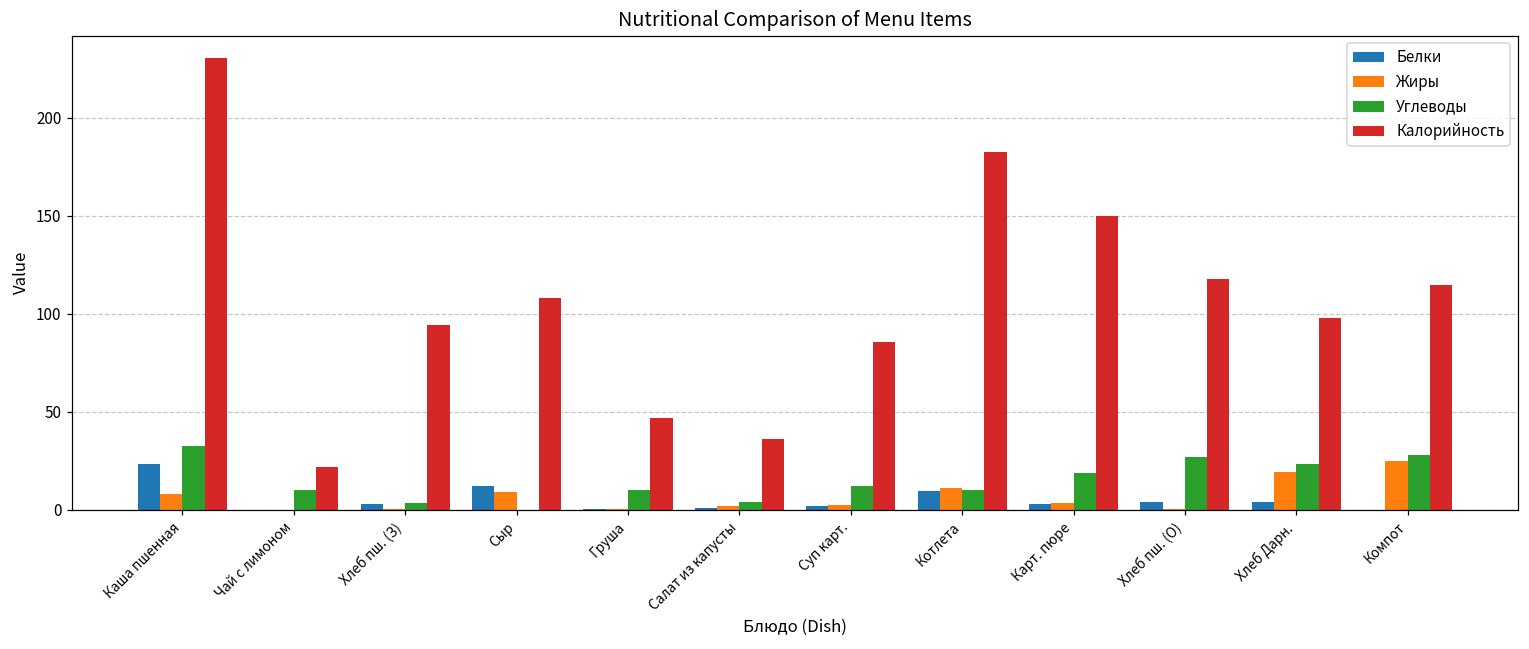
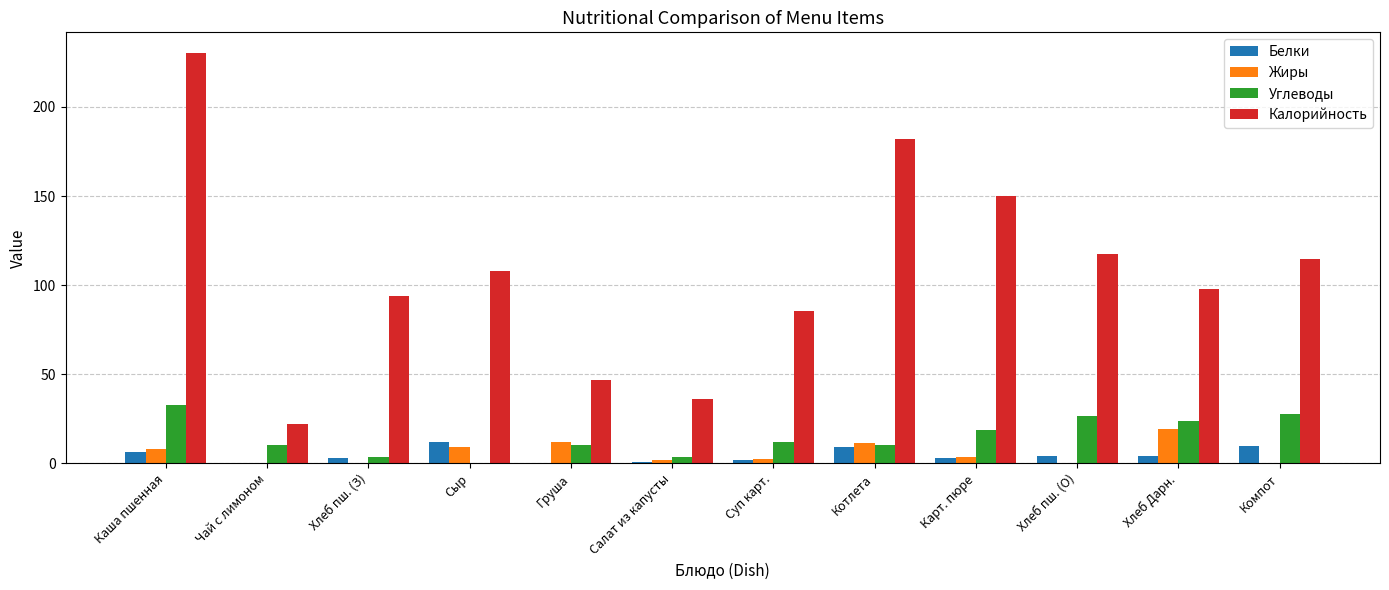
Белки, Каша пшенная: 23 -> 6
Жиры, Груша: 0 -> 12
Белки, Компот: 0 -> 10
Жиры, Компот: 25 -> 0
